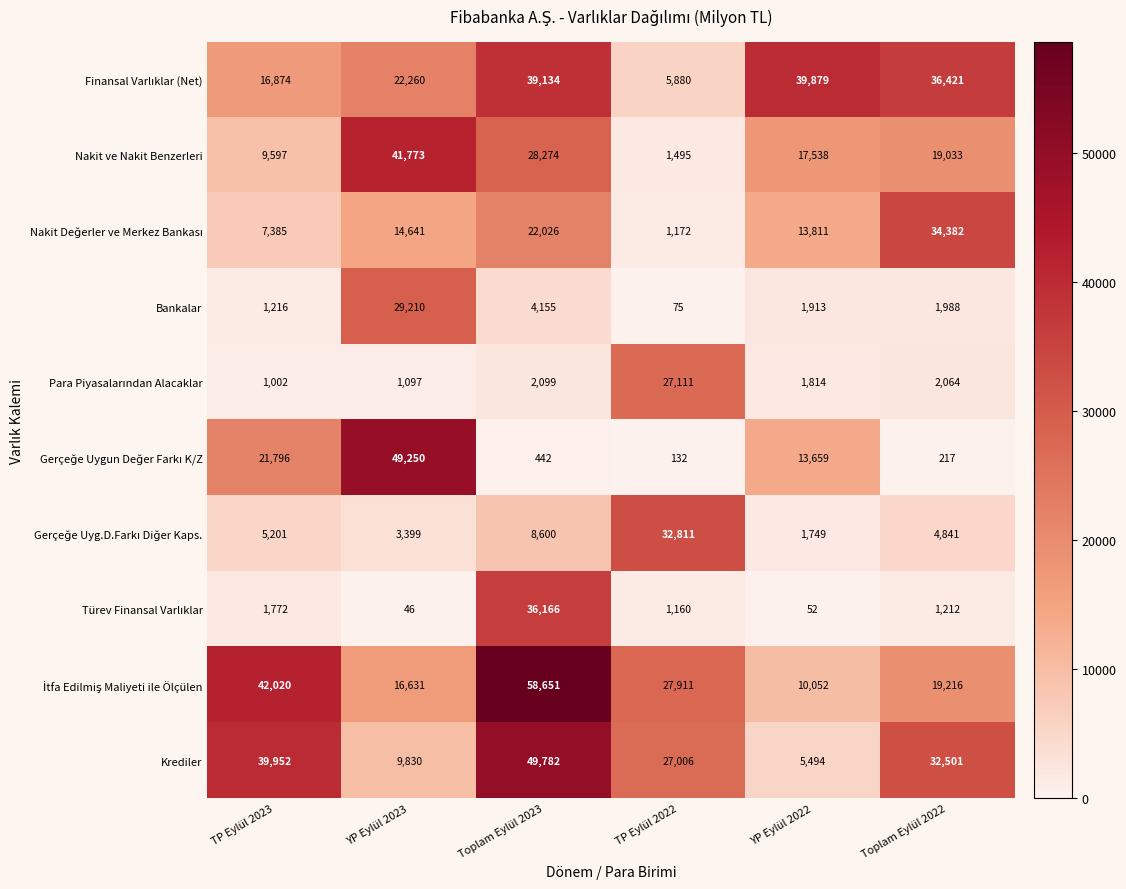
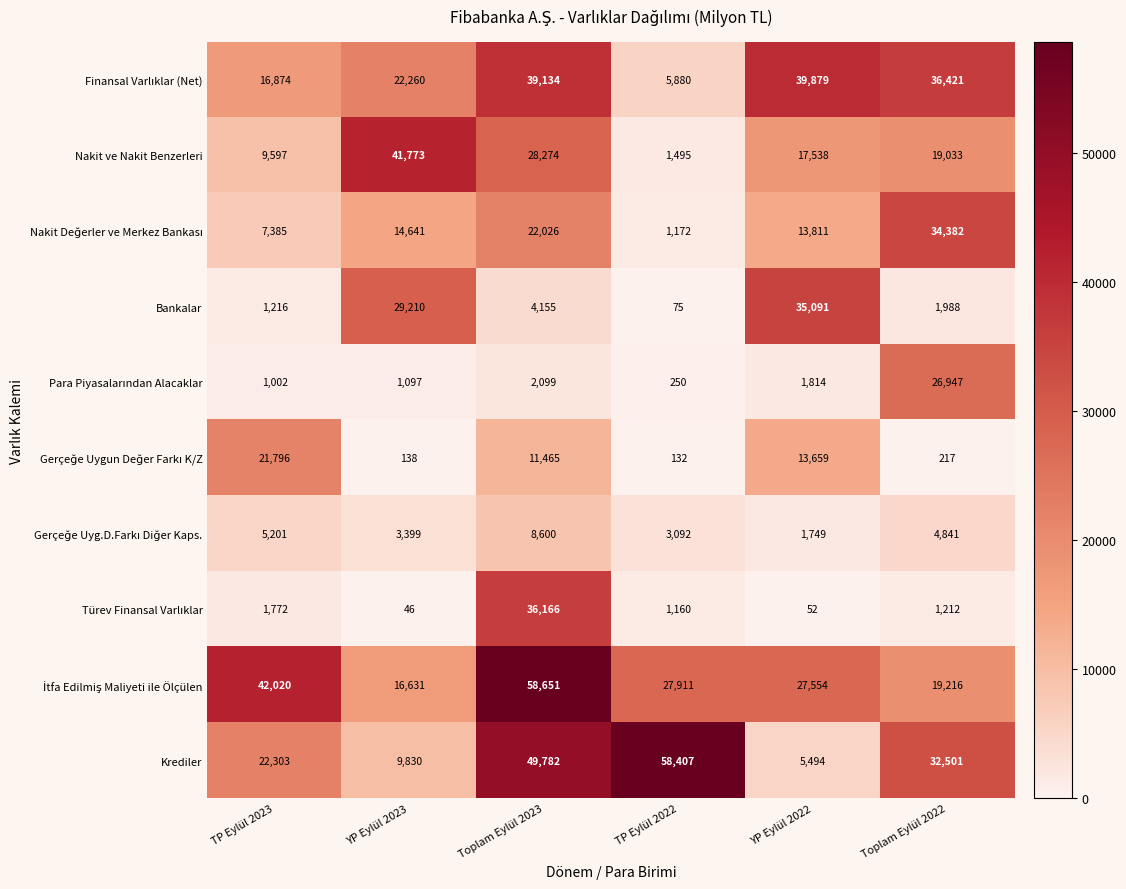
Bankalar, YP Eylül 2022: 1,913 -> 35,091
Para Piyasalarından Alacaklar, TP Eylül 2022: 27,111 -> 250
Para Piyasalarından Alacaklar, Toplam Eylül 2022: 2,064 -> 26,947
Gerçeğe Uygun Değer Farkı K/Z, YP Eylül 2023: 49,250 -> 138
Gerçeğe Uygun Değer Farkı K/Z, Toplam Eylül 2023: 442 -> 11,465
Gerçeğe Uyg.D.Farkı Diğer Kaps., TP Eylül 2022: 32,811 -> 3,092
İtfa Edilmiş Maliyeti ile Ölçülen, YP Eylül 2022: 10,052 -> 27,554
Krediler, TP Eylül 2023: 39,952 -> 22,303
Krediler, TP Eylül 2022: 27,006 -> 58,407
